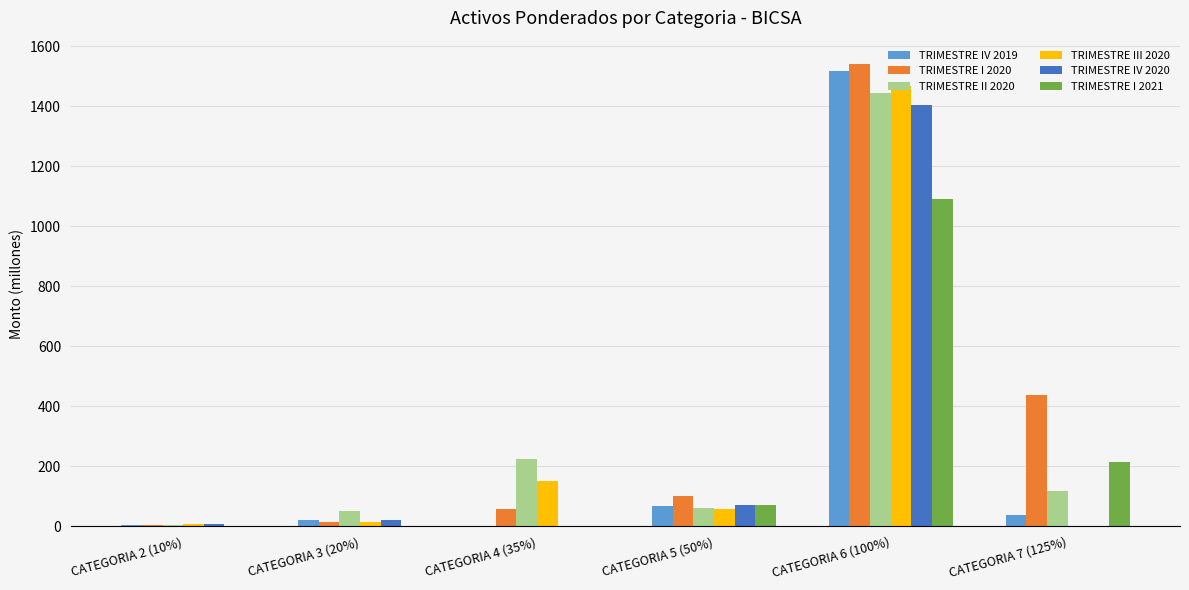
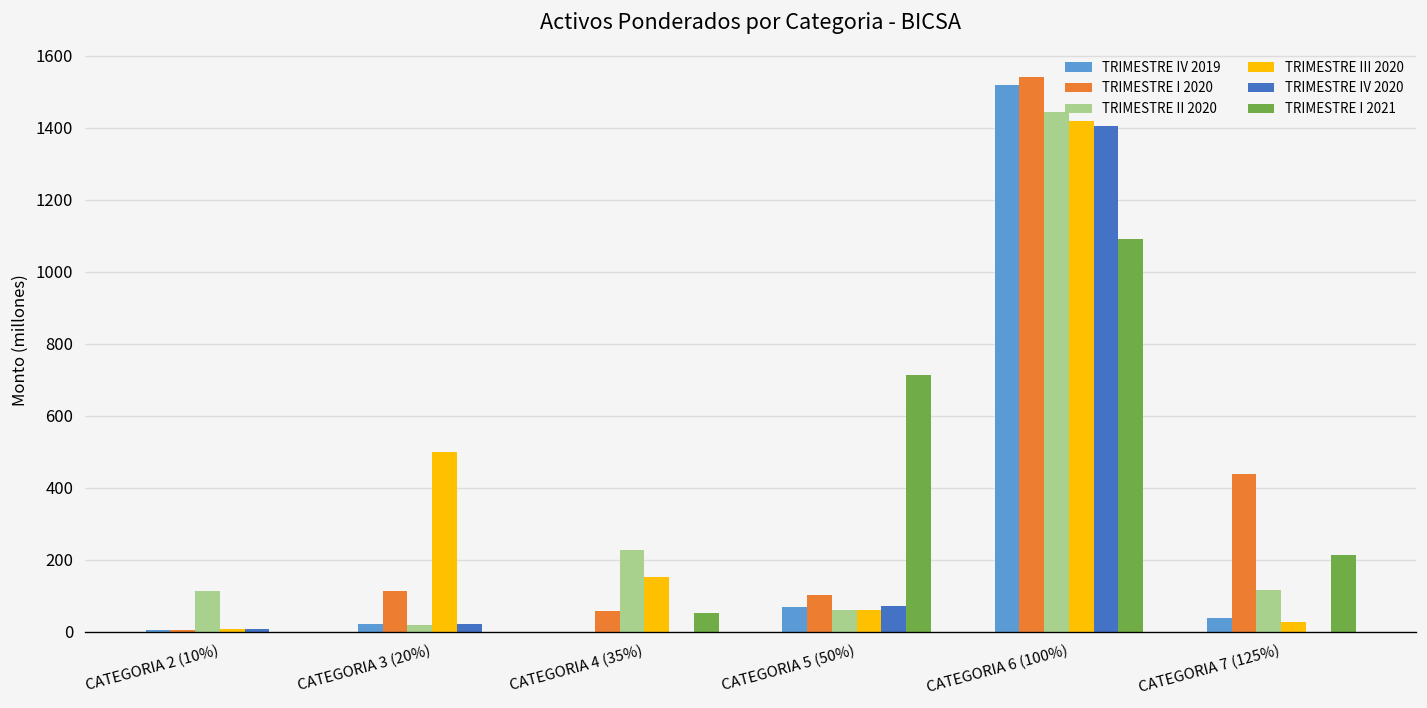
TRIMESTRE II 2020, CATEGORIA 2 (10%): 10 -> 110
TRIMESTRE I 2020, CATEGORIA 3 (20%): 10 -> 110
TRIMESTRE II 2020, CATEGORIA 3 (20%): 50 -> 20
TRIMESTRE III 2020, CATEGORIA 3 (20%): 20 -> 500
TRIMESTRE I 2021, CATEGORIA 4 (35%): 0 -> 50
TRIMESTRE I 2021, CATEGORIA 5 (50%): 70 -> 710
TRIMESTRE III 2020, CATEGORIA 6 (100%): 1470 -> 1420
TRIMESTRE III 2020, CATEGORIA 7 (125%): 0 -> 30
